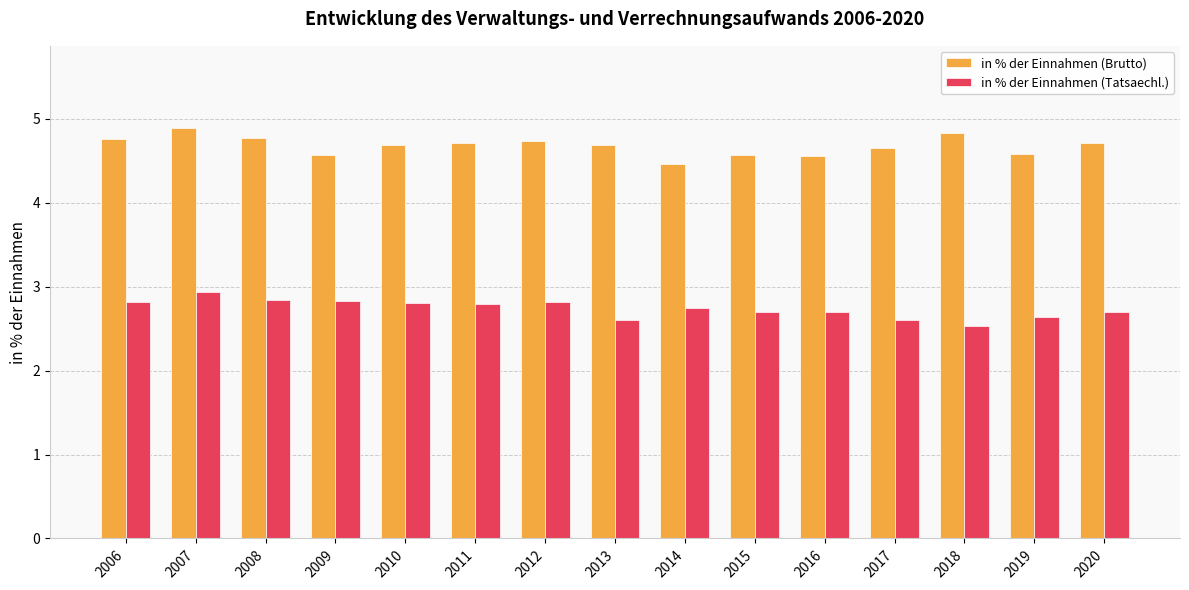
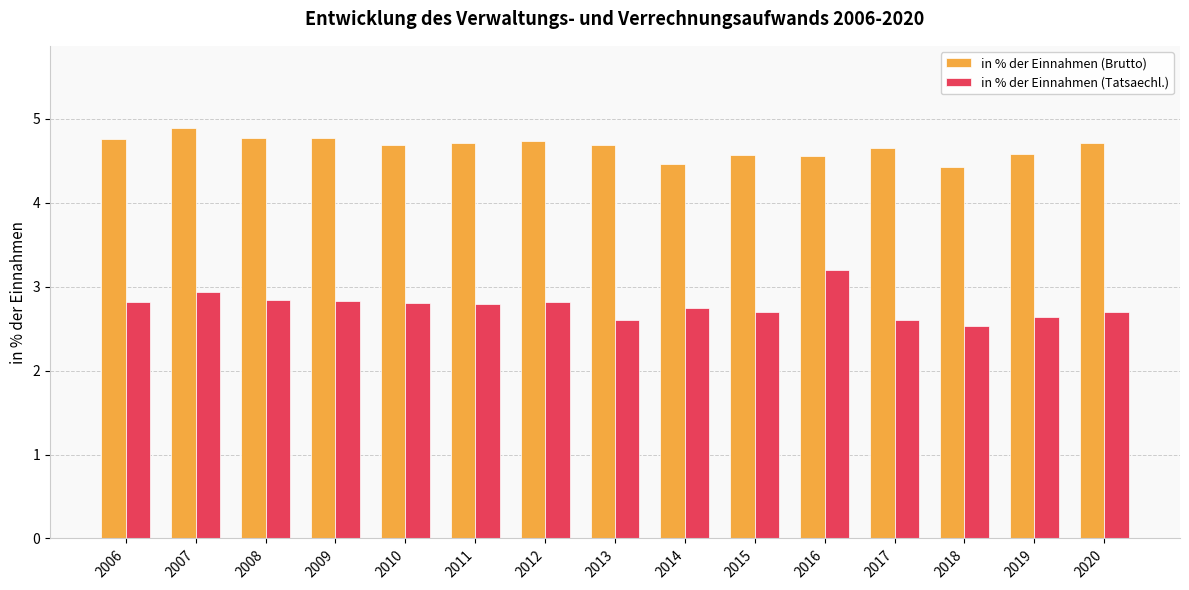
in % der Einnahmen (Brutto), 2009: 4.6 -> 4.8
in % der Einnahmen (Tatsaechl.), 2016: 2.7 -> 3.2
in % der Einnahmen (Brutto), 2018: 4.8 -> 4.4
